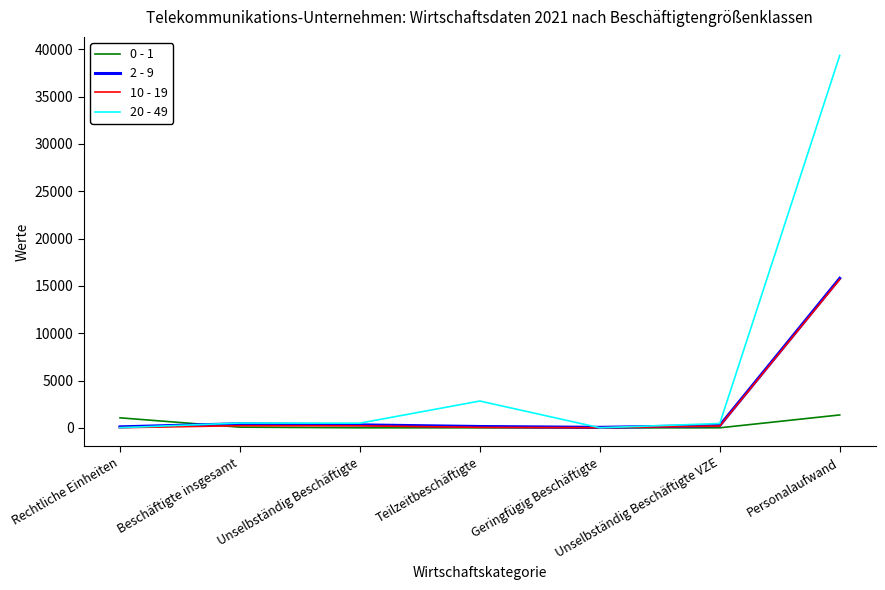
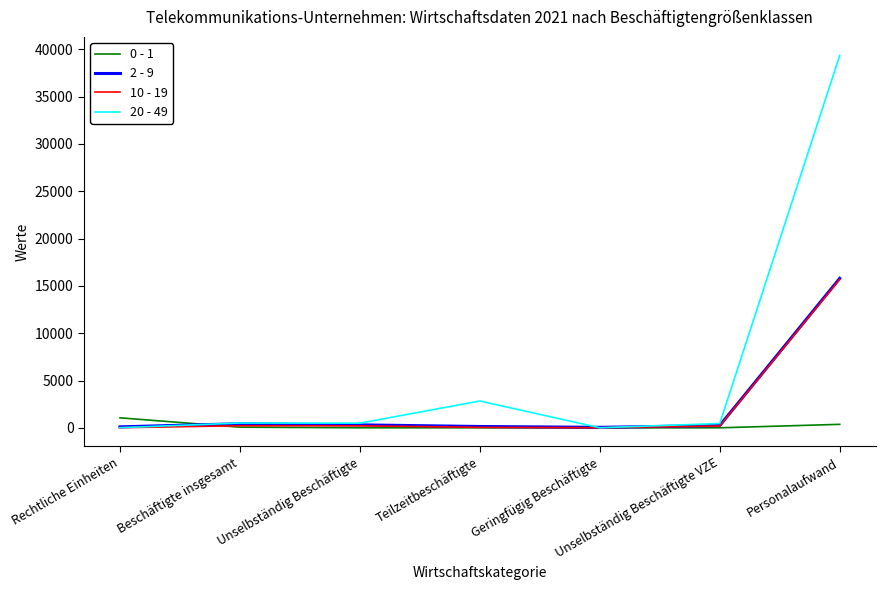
0 - 1, Personalaufwand: 1000 -> 0
